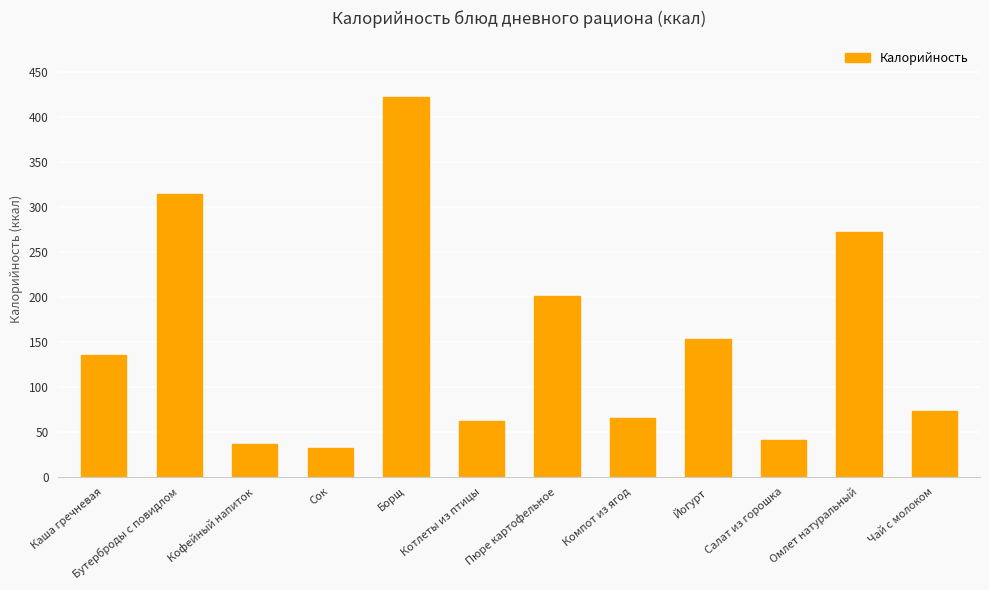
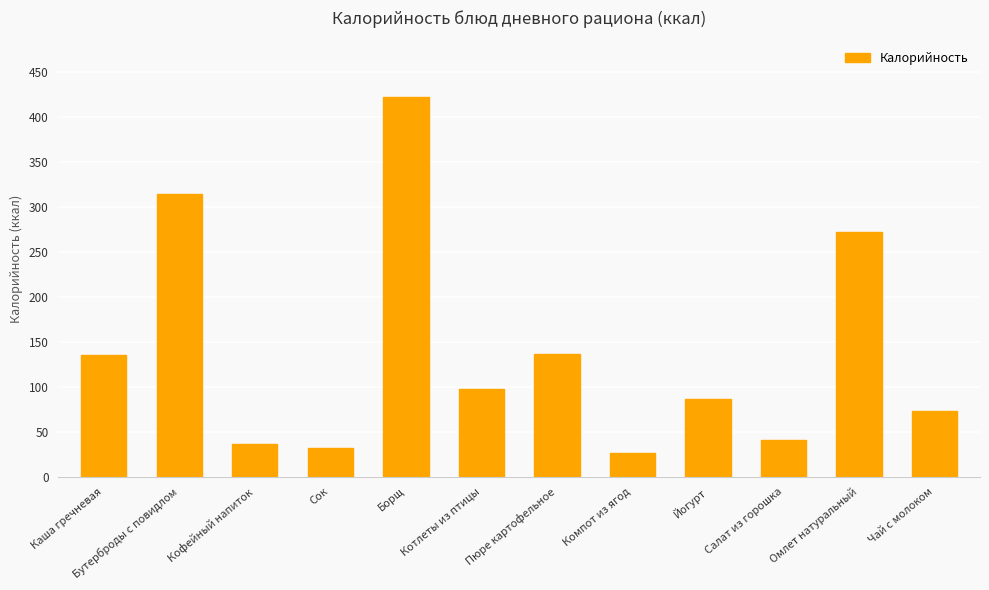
Котлеты из птицы: 60 -> 100
Пюре картофельное: 200 -> 140
Компот из ягод: 70 -> 30
Йогурт: 150 -> 90
